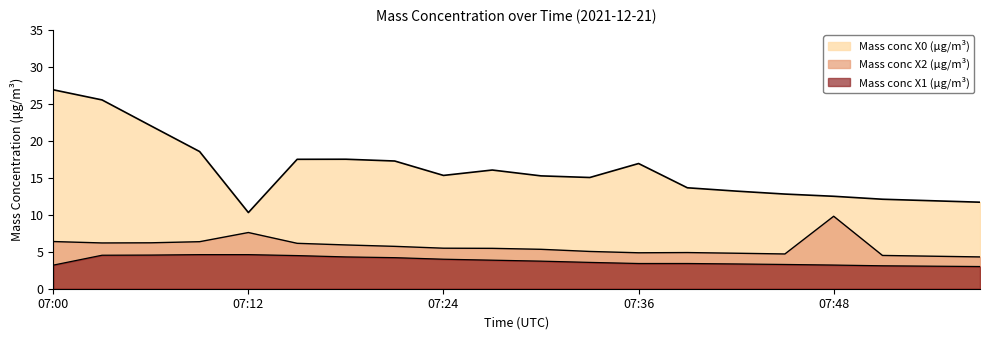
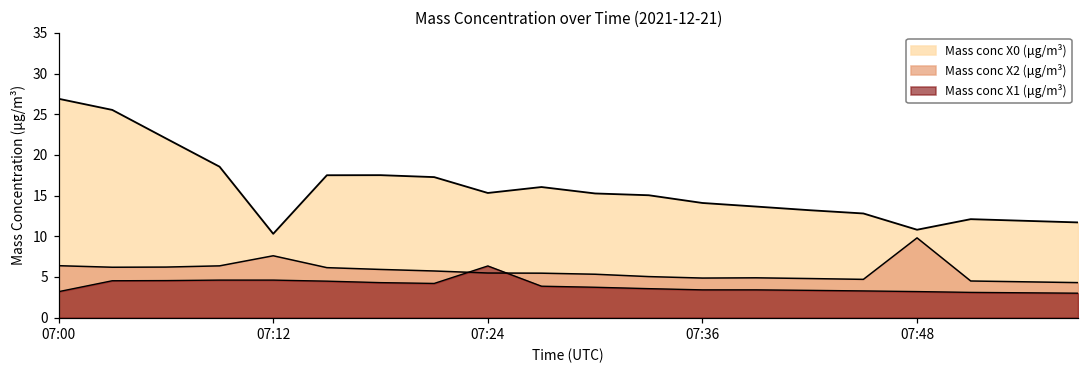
Mass conc X1 (μg/m³), 07:24: 4 -> 6
Mass conc X0 (μg/m³), 07:36: 17 -> 14
Mass conc X0 (μg/m³), 07:48: 13 -> 11
